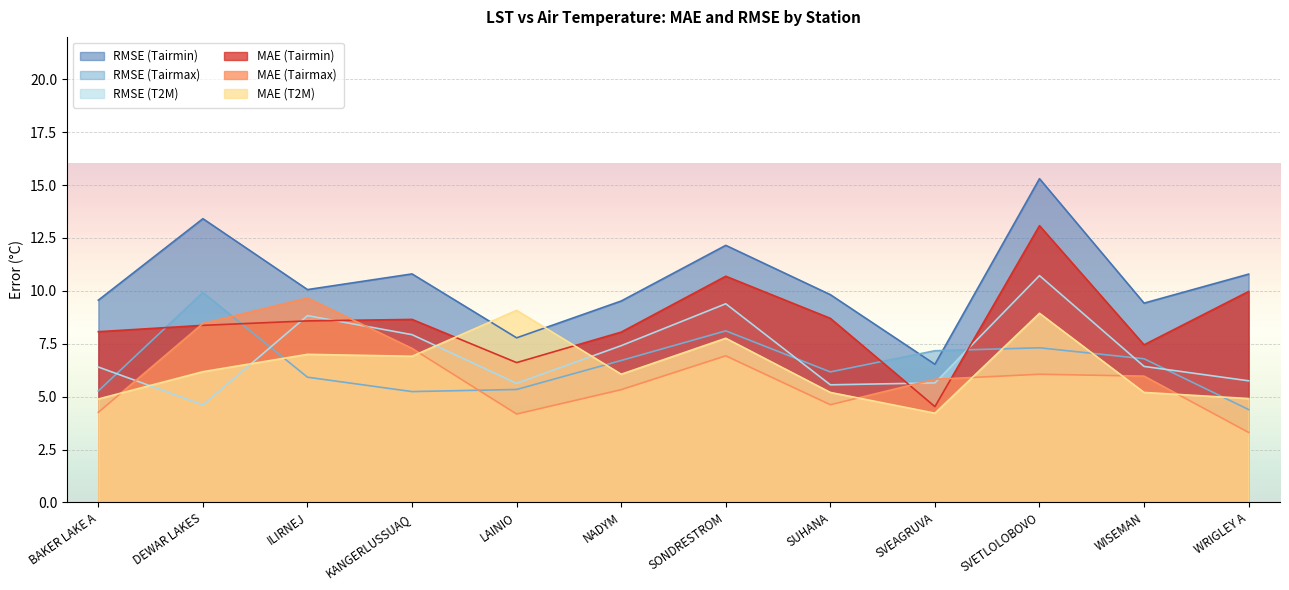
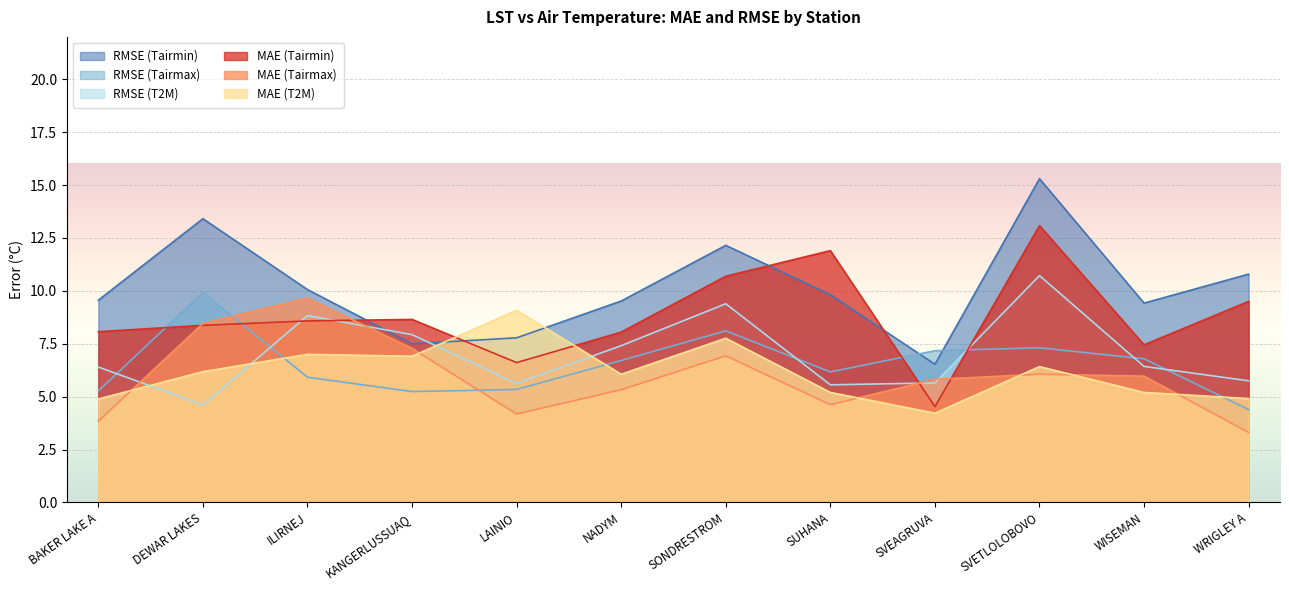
MAE (Tairmax), BAKER LAKE A: 4.3 -> 3.8
RMSE (Tairmin), KANGERLUSSUAQ: 10.8 -> 7.5
MAE (Tairmin), SUHANA: 8.7 -> 11.9
MAE (T2M), SVETLOLOBOVO: 8.9 -> 6.4
MAE (Tairmin), WRIGLEY A: 10.0 -> 9.5
